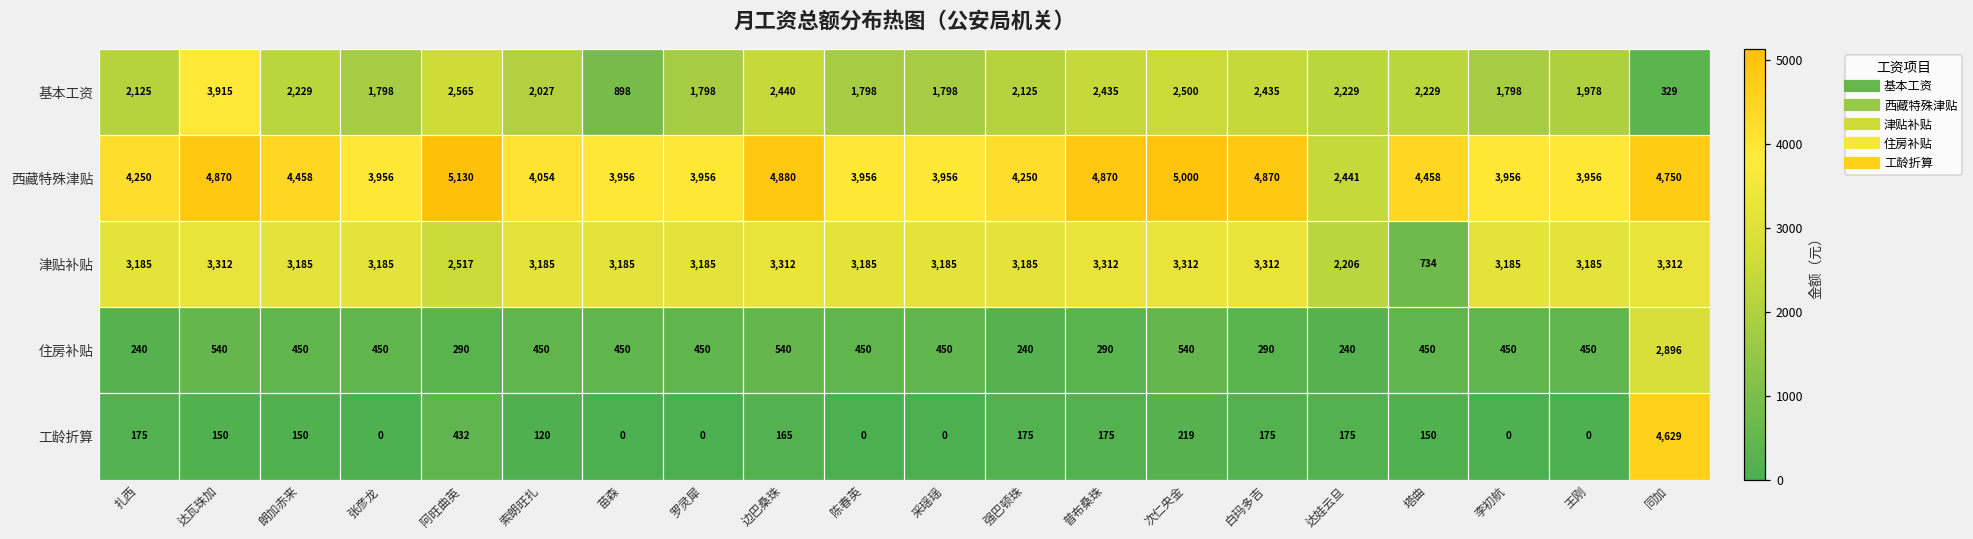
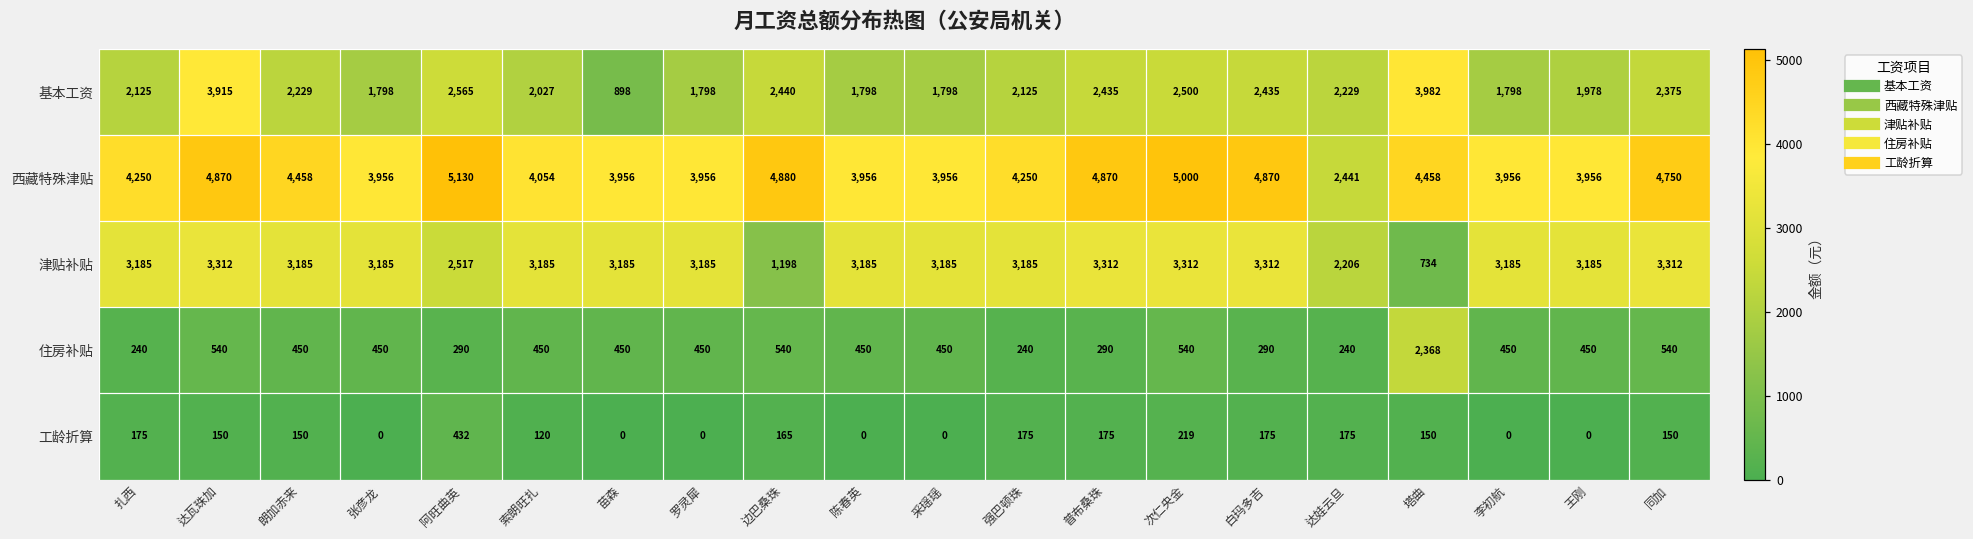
基本工资, 塔曲: 2,229 -> 3,982
基本工资, 同加: 329 -> 2,375
津贴补贴, 边巴桑珠: 3,312 -> 1,198
住房补贴, 塔曲: 450 -> 2,368
住房补贴, 同加: 2,896 -> 540
工龄折算, 同加: 4,629 -> 150
